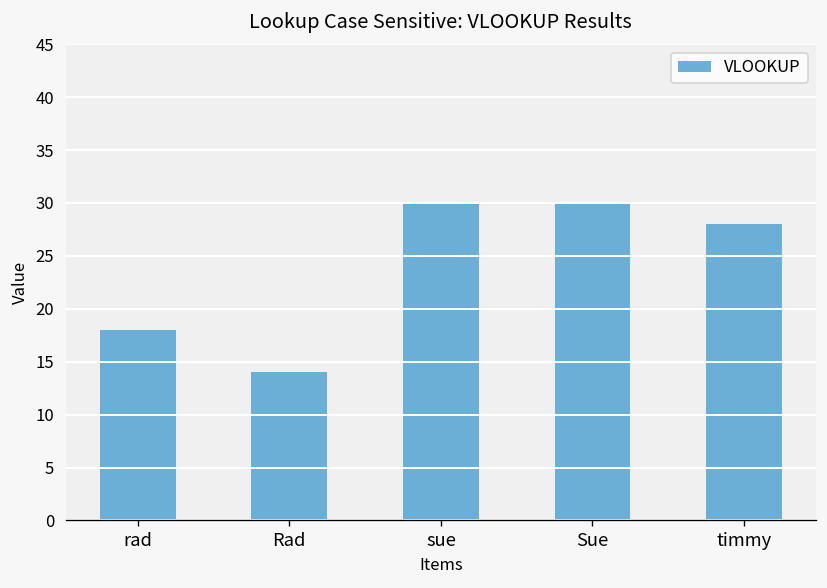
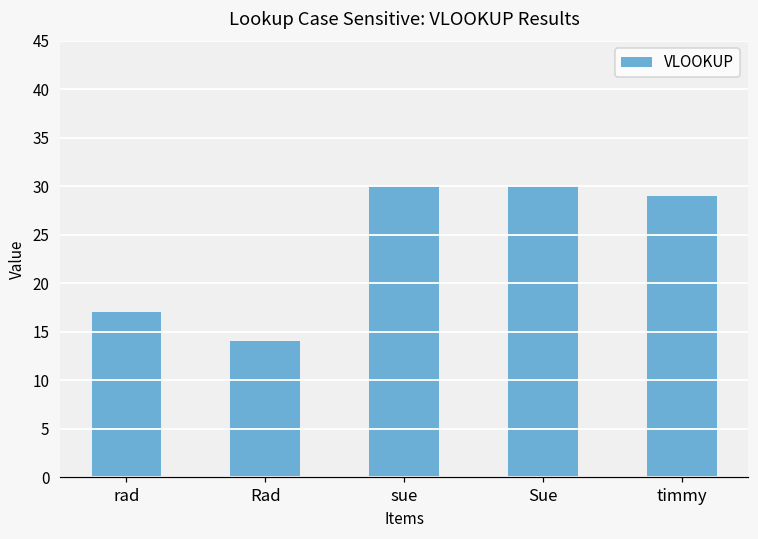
rad: 18 -> 17
timmy: 28 -> 29
